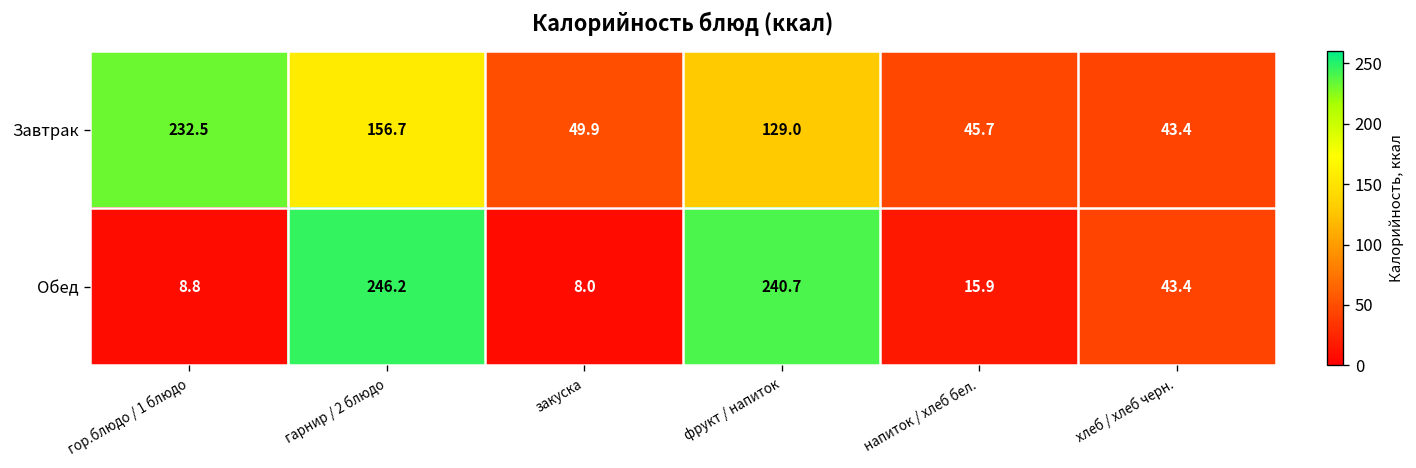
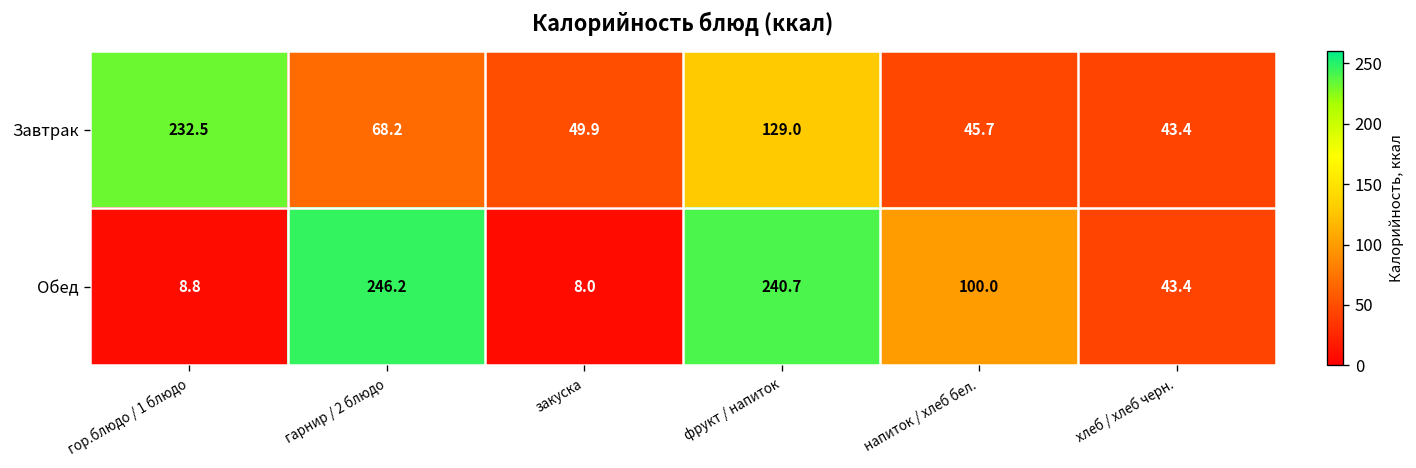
Завтрак, гарнир / 2 блюдо: 156.7 -> 68.2
Обед, напиток / хлеб бел.: 15.9 -> 100.0
